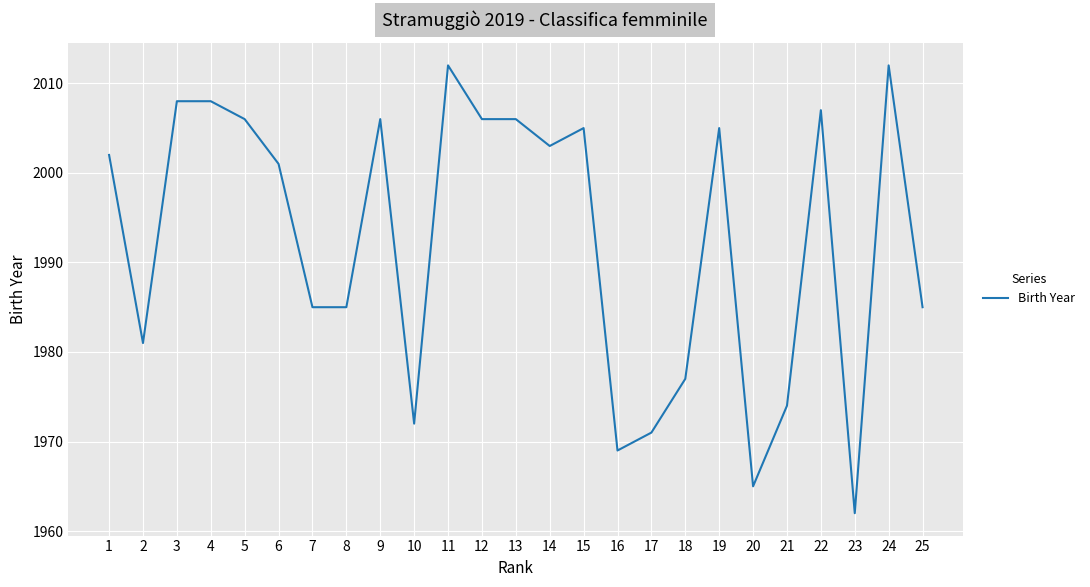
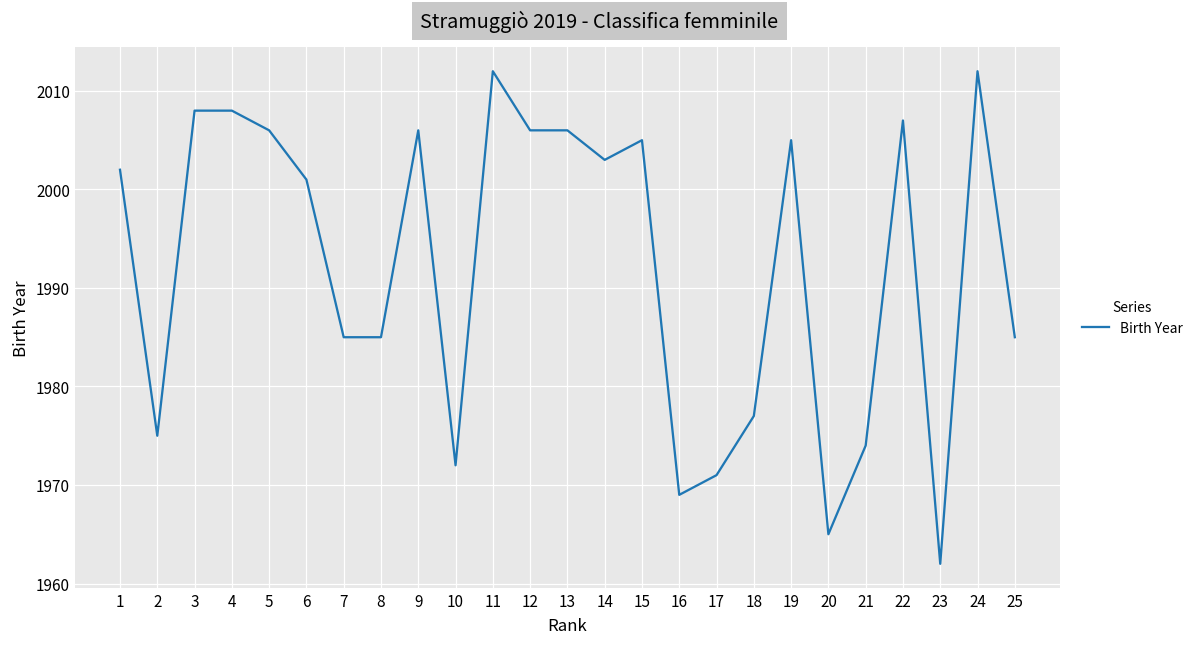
2: 1981 -> 1975
